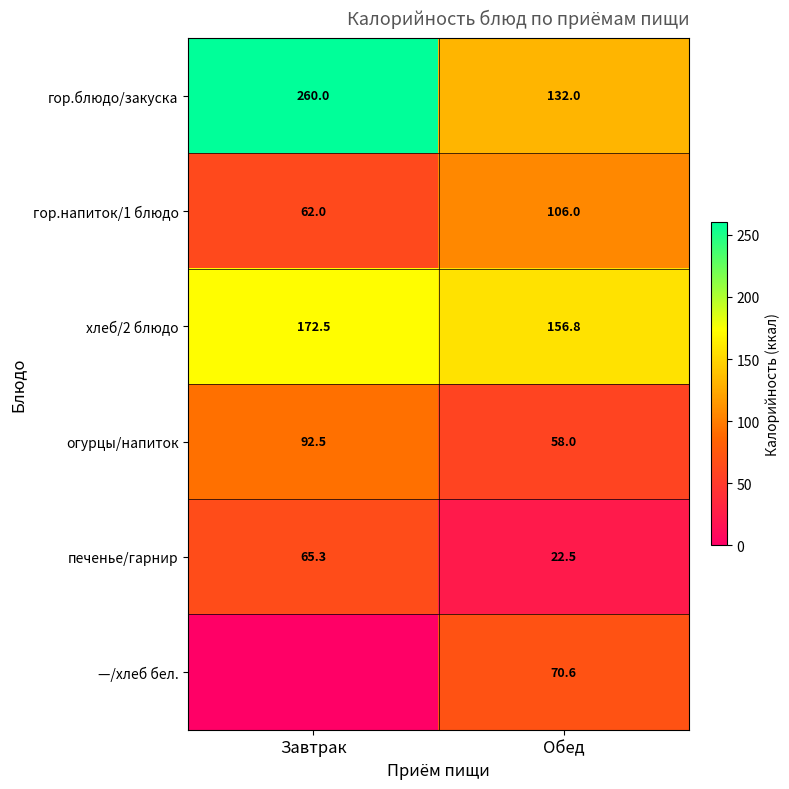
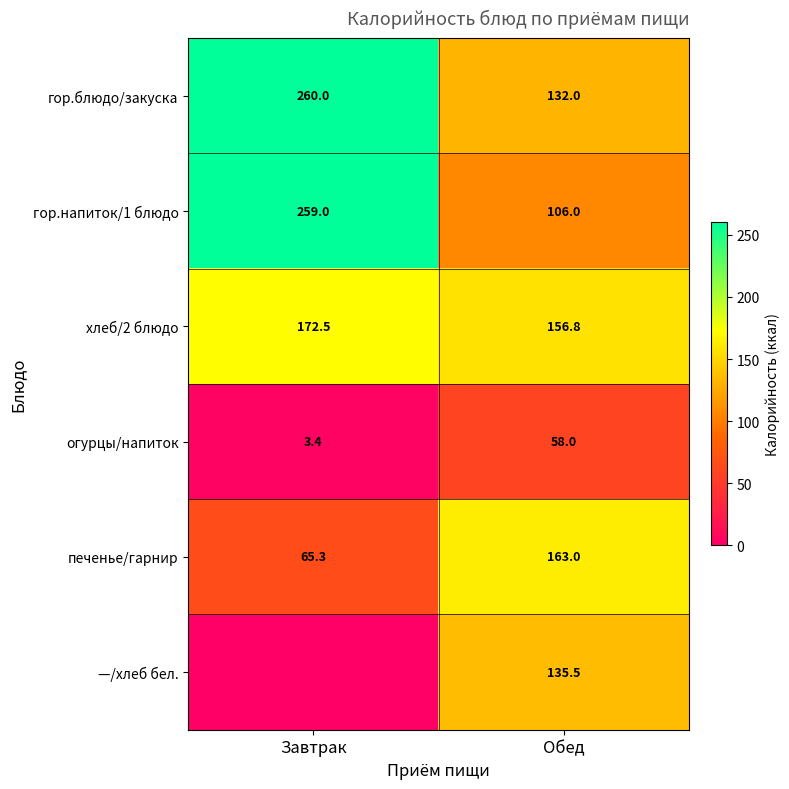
гор.напиток/1 блюдо, Завтрак: 62.0 -> 259.0
огурцы/напиток, Завтрак: 92.5 -> 3.4
печенье/гарнир, Обед: 22.5 -> 163.0
—/хлеб бел., Обед: 70.6 -> 135.5
